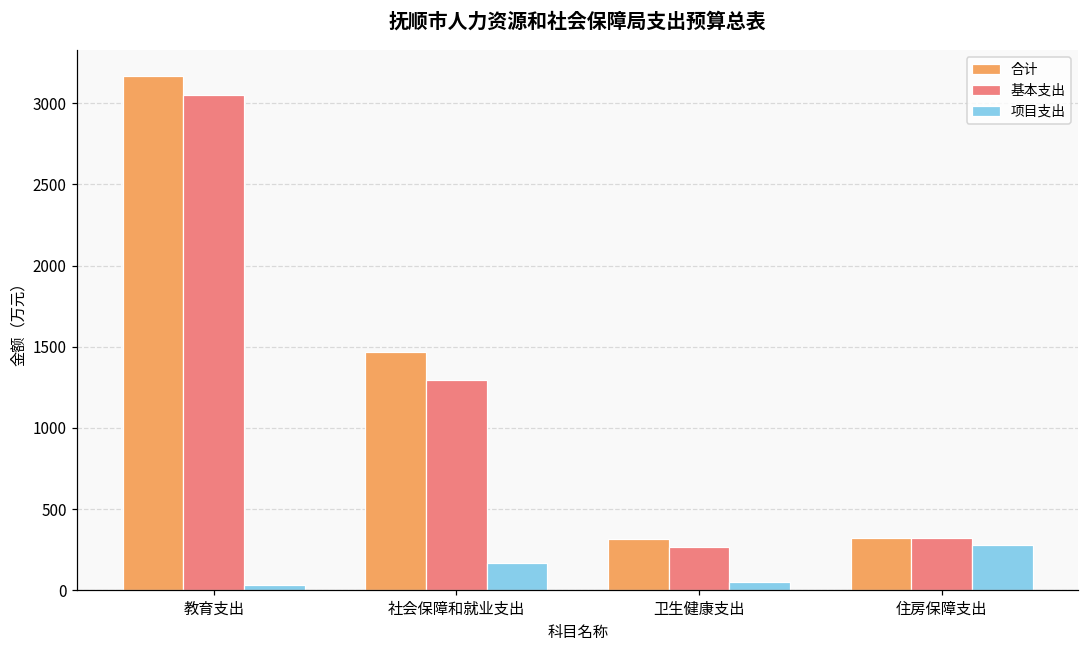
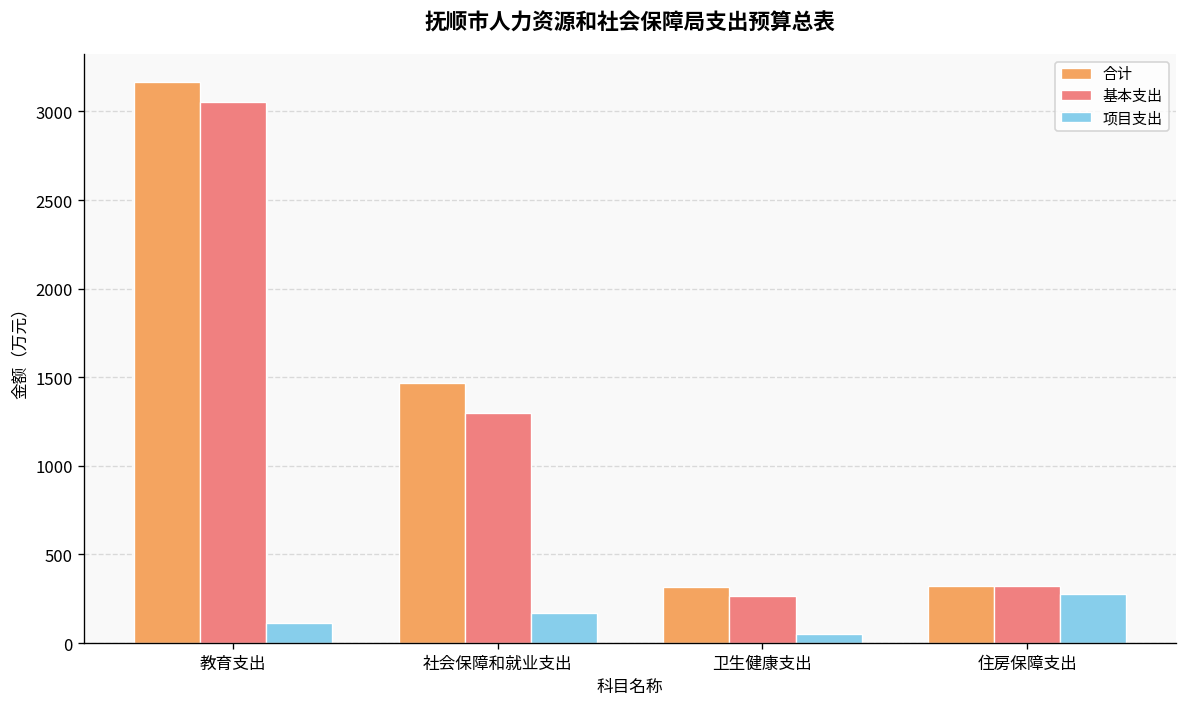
项目支出, 教育支出: 30 -> 110
